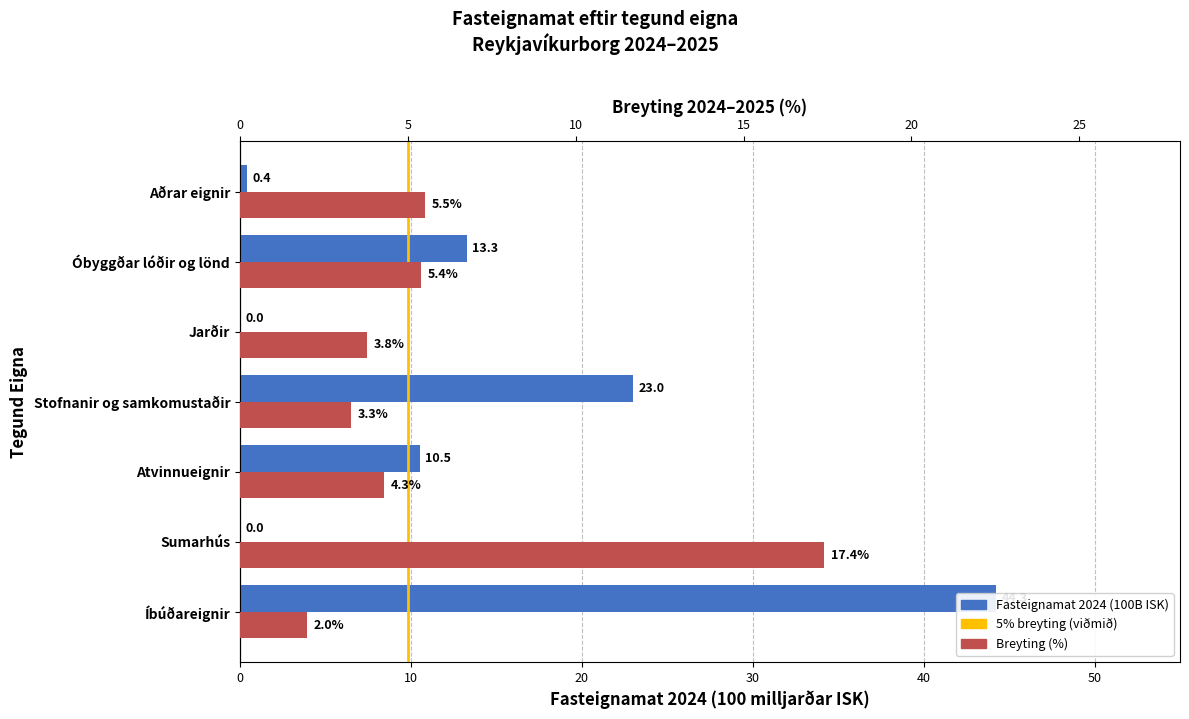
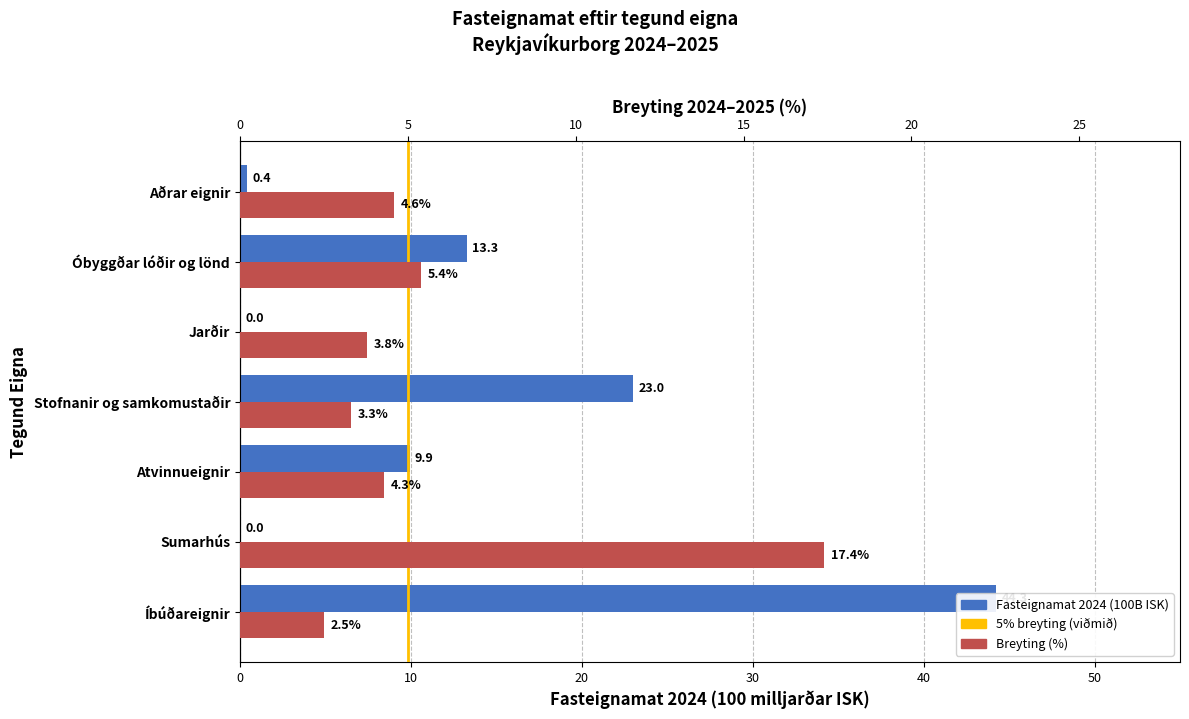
Fasteignamat 2024 (100B ISK), Atvinnueignir: 10.5 -> 9.9
Breyting (%), Aðrar eignir: 5.5% -> 4.6%
Breyting (%), Íbúðareignir: 2.0% -> 2.5%
